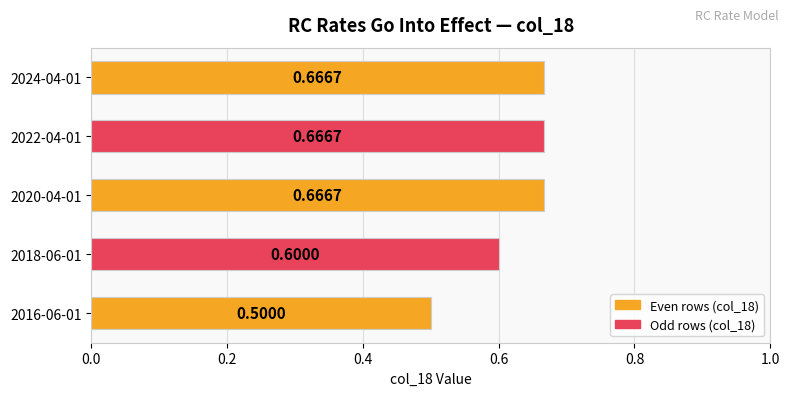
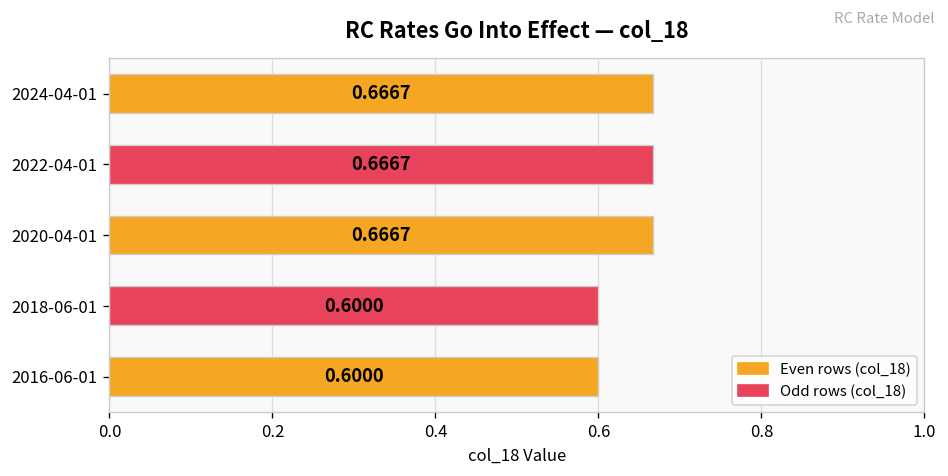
2016-06-01: 0.5000 -> 0.6000
